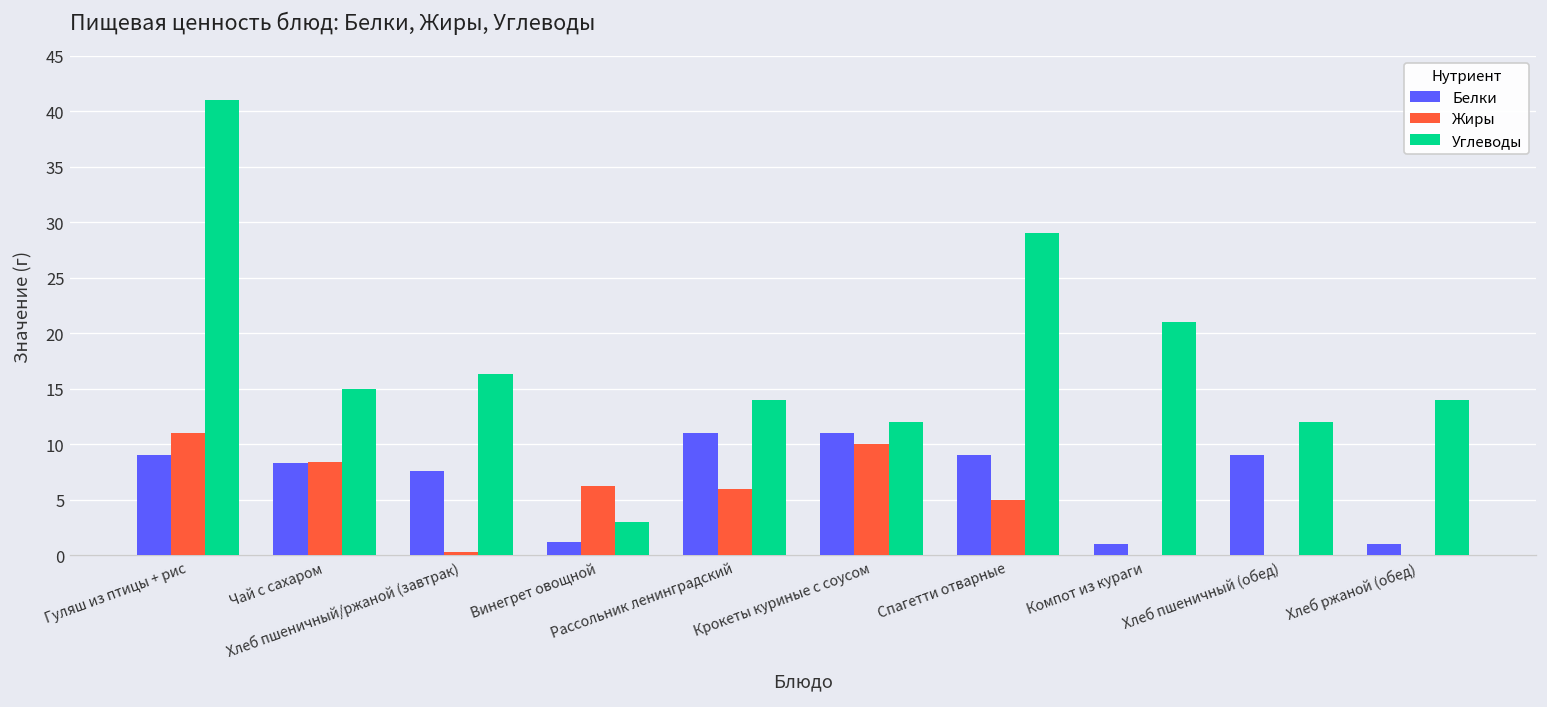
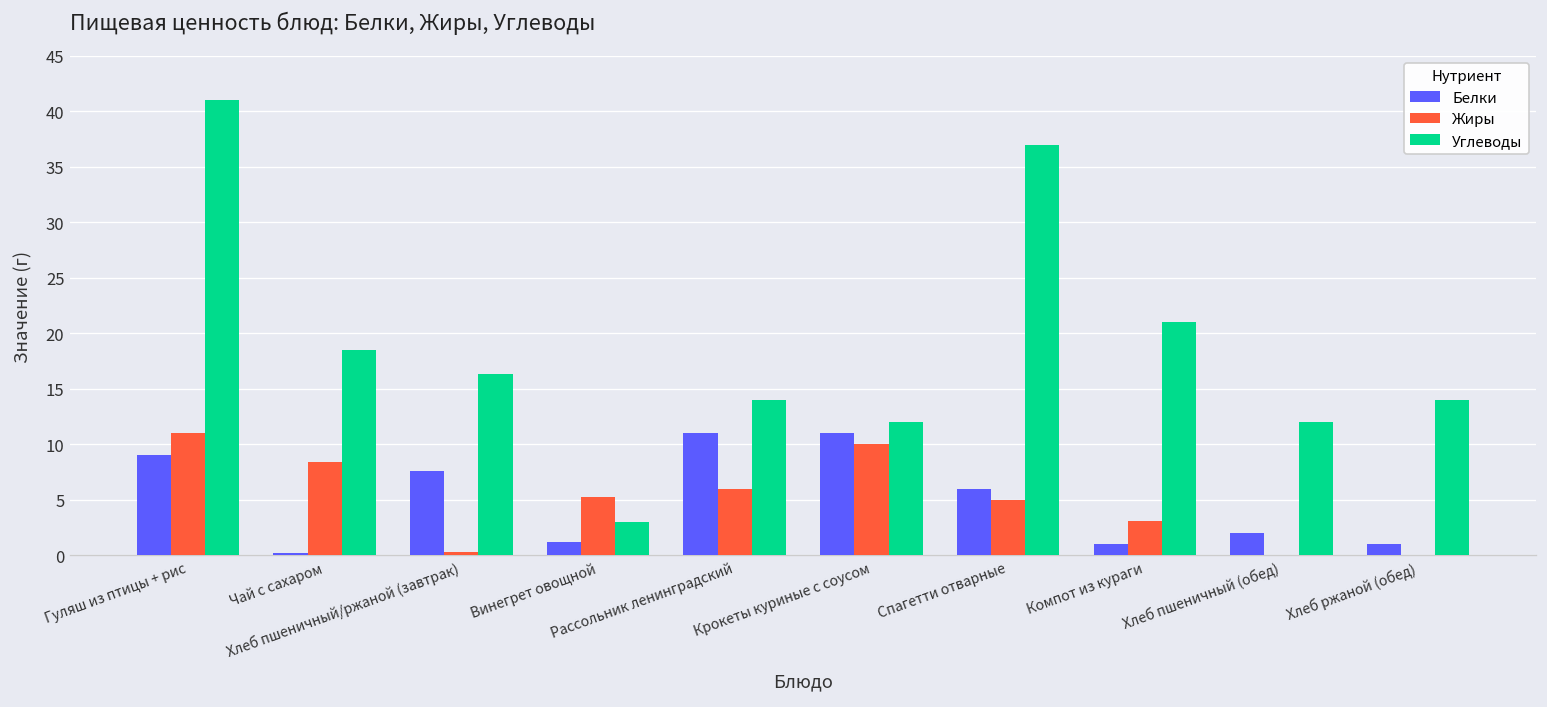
Белки, Чай с сахаром: 8 -> 0
Углеводы, Чай с сахаром: 15 -> 19
Жиры, Винегрет овощной: 6 -> 5
Белки, Спагетти отварные: 9 -> 6
Углеводы, Спагетти отварные: 29 -> 37
Жиры, Компот из кураги: 0 -> 3
Белки, Хлеб пшеничный (обед): 9 -> 2
